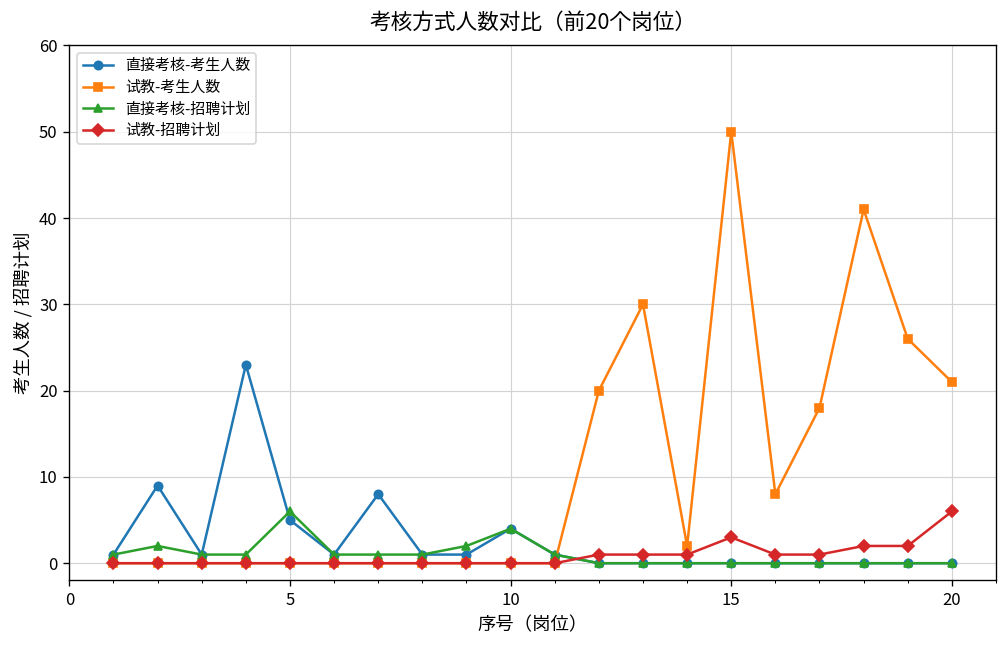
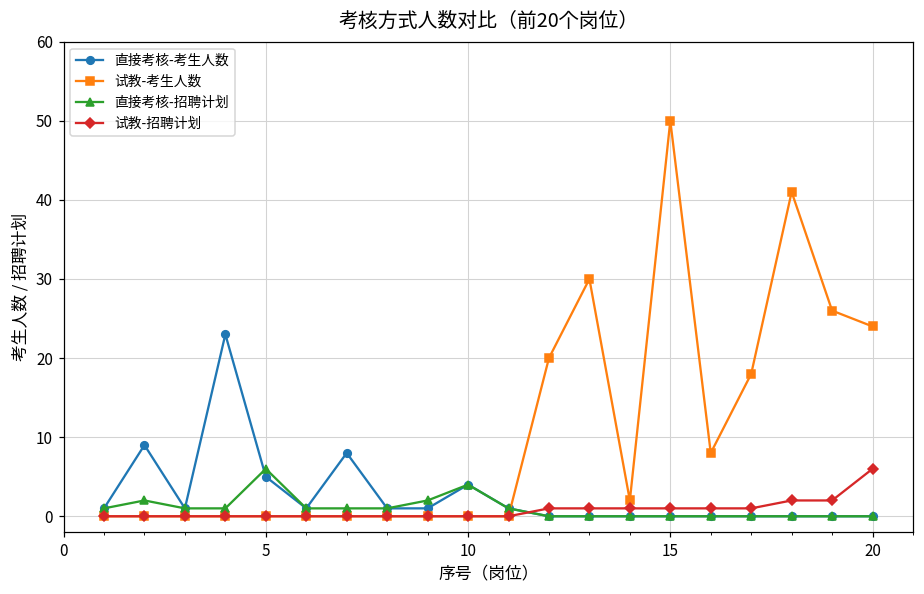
试教-招聘计划, 15: 3 -> 1
试教-考生人数, 20: 21 -> 24
